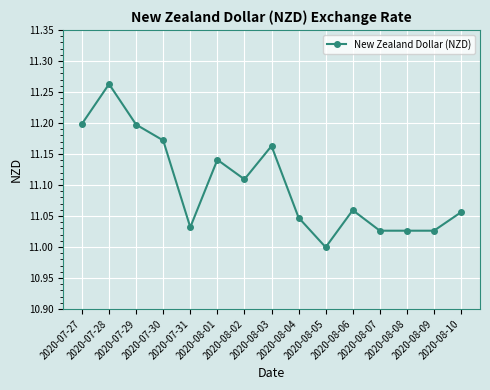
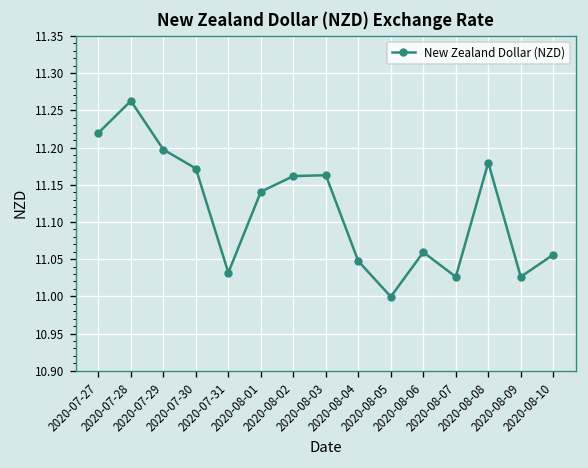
2020-07-27: 11.20 -> 11.22
2020-08-02: 11.11 -> 11.16
2020-08-08: 11.03 -> 11.18
